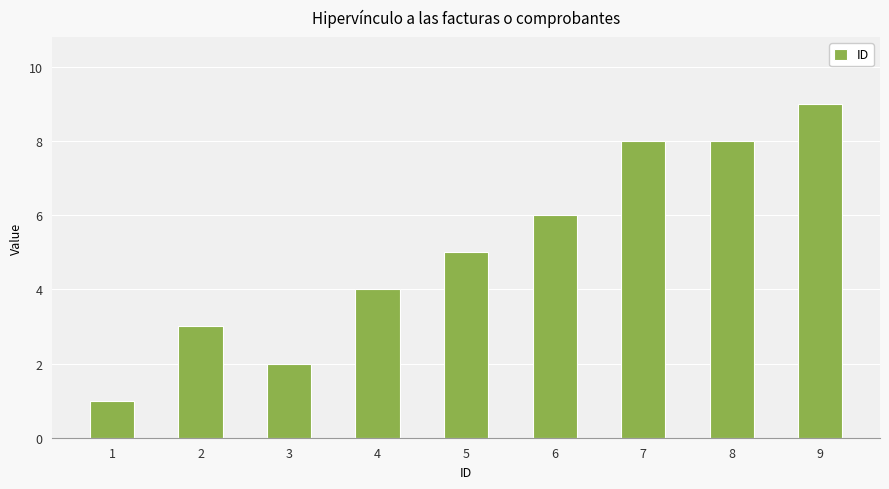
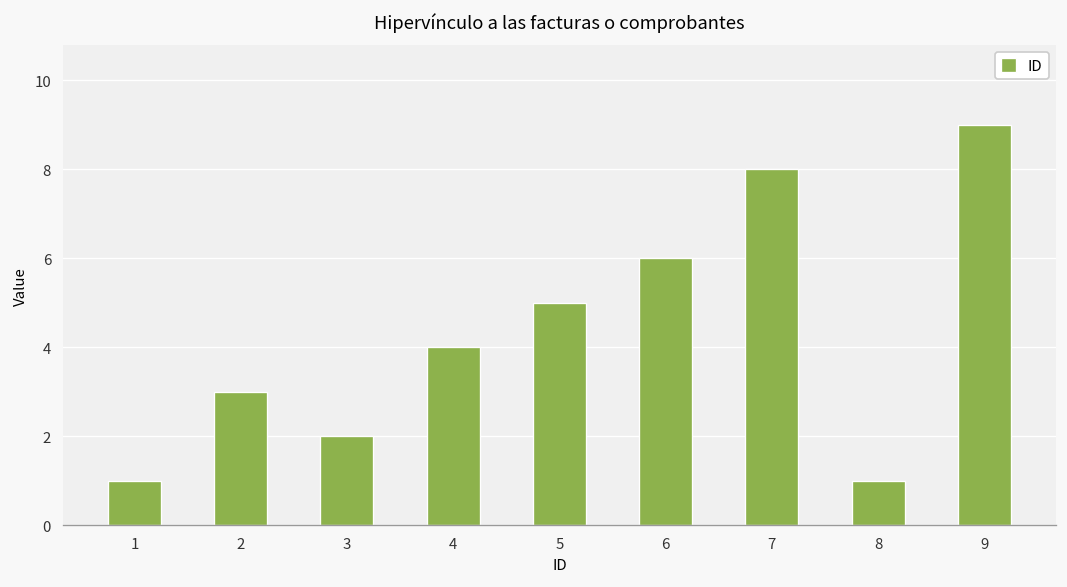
8: 8 -> 1
